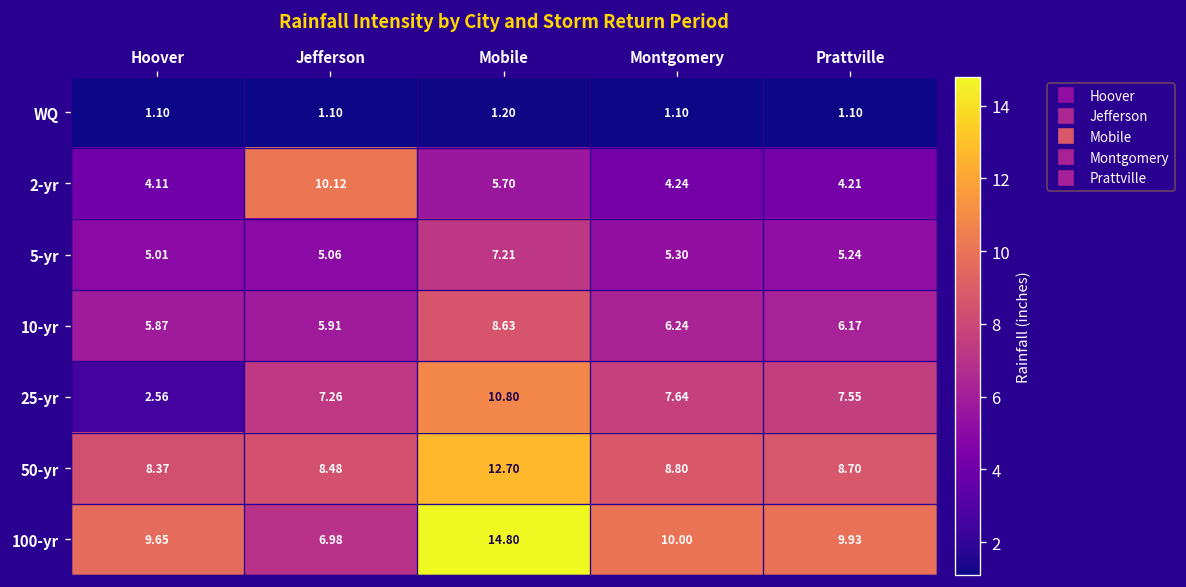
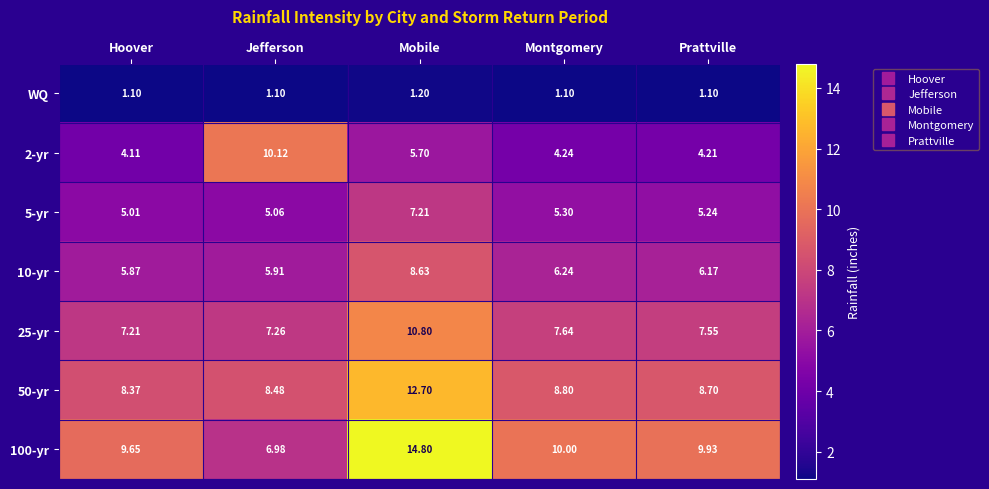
25-yr, Hoover: 2.56 -> 7.21
